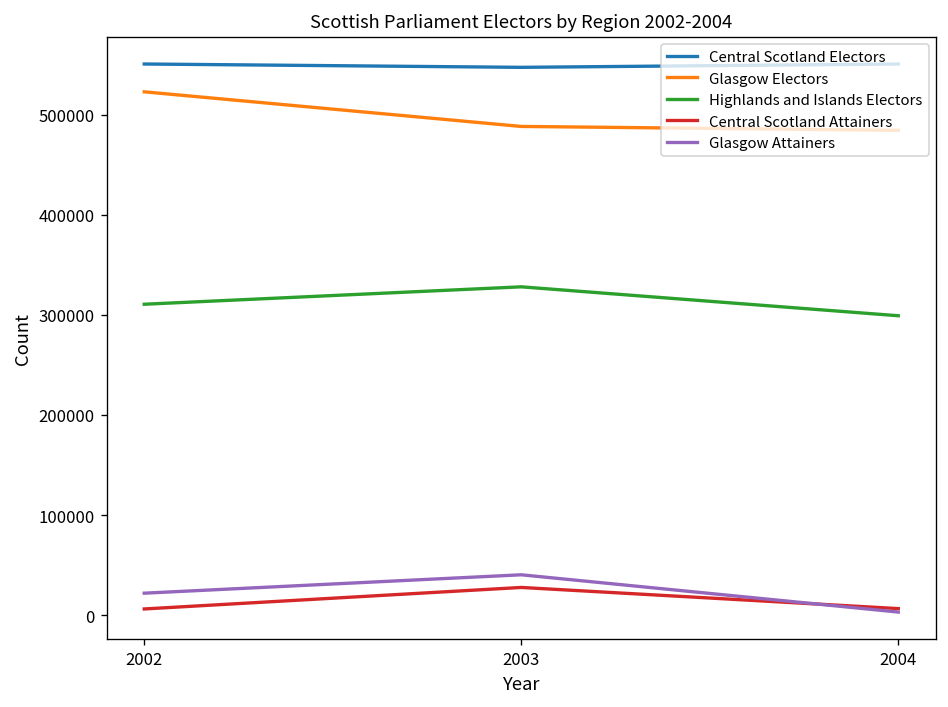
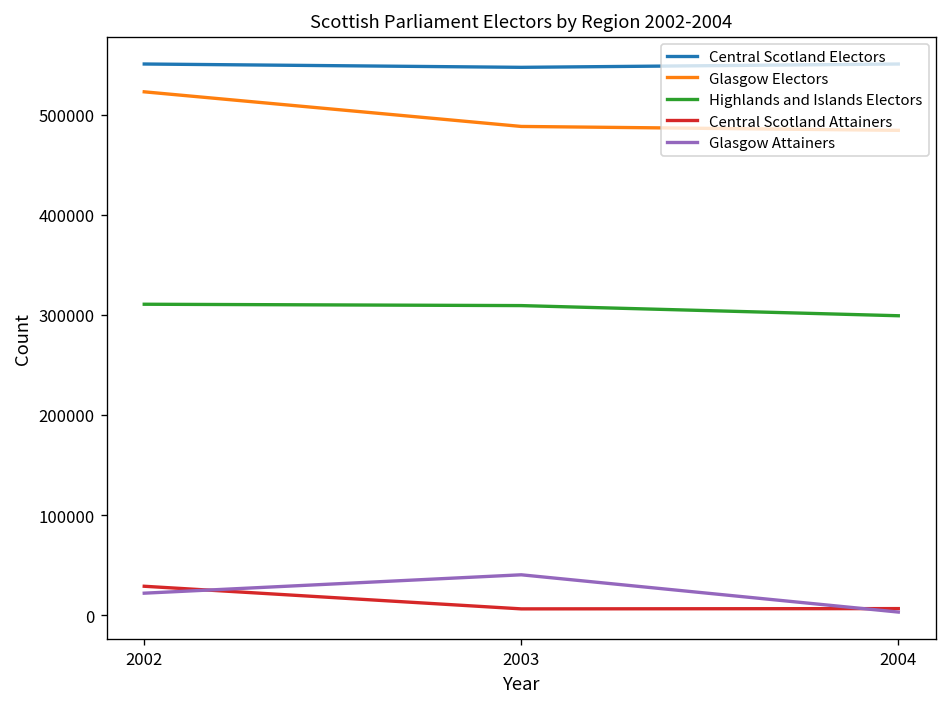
Central Scotland Attainers, 2002: 10000 -> 30000
Highlands and Islands Electors, 2003: 330000 -> 310000
Central Scotland Attainers, 2003: 30000 -> 10000
